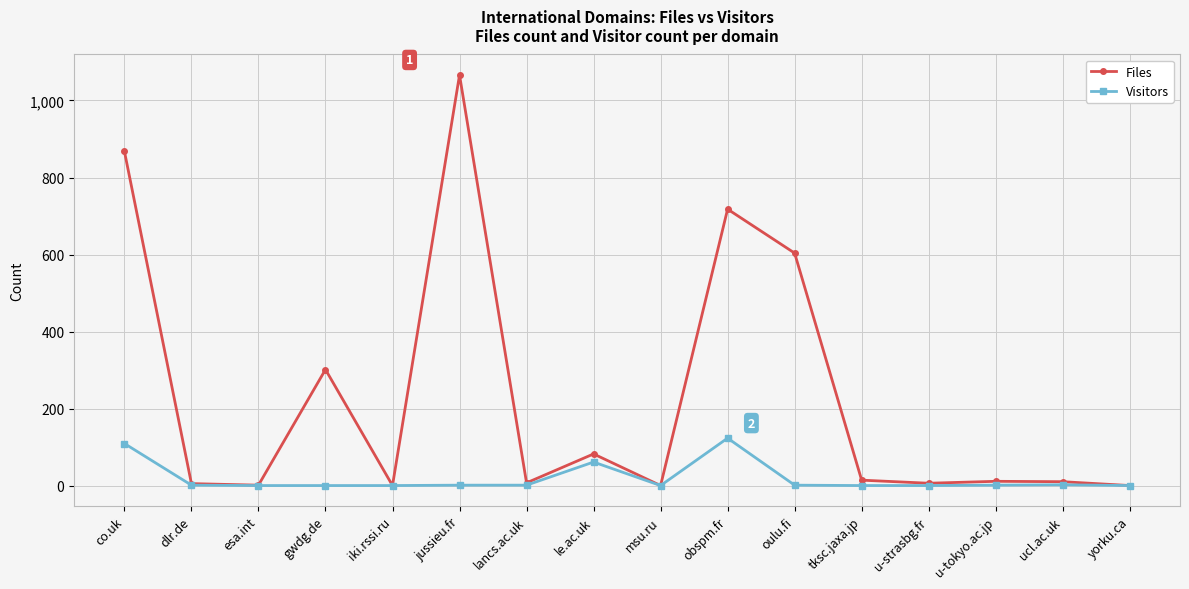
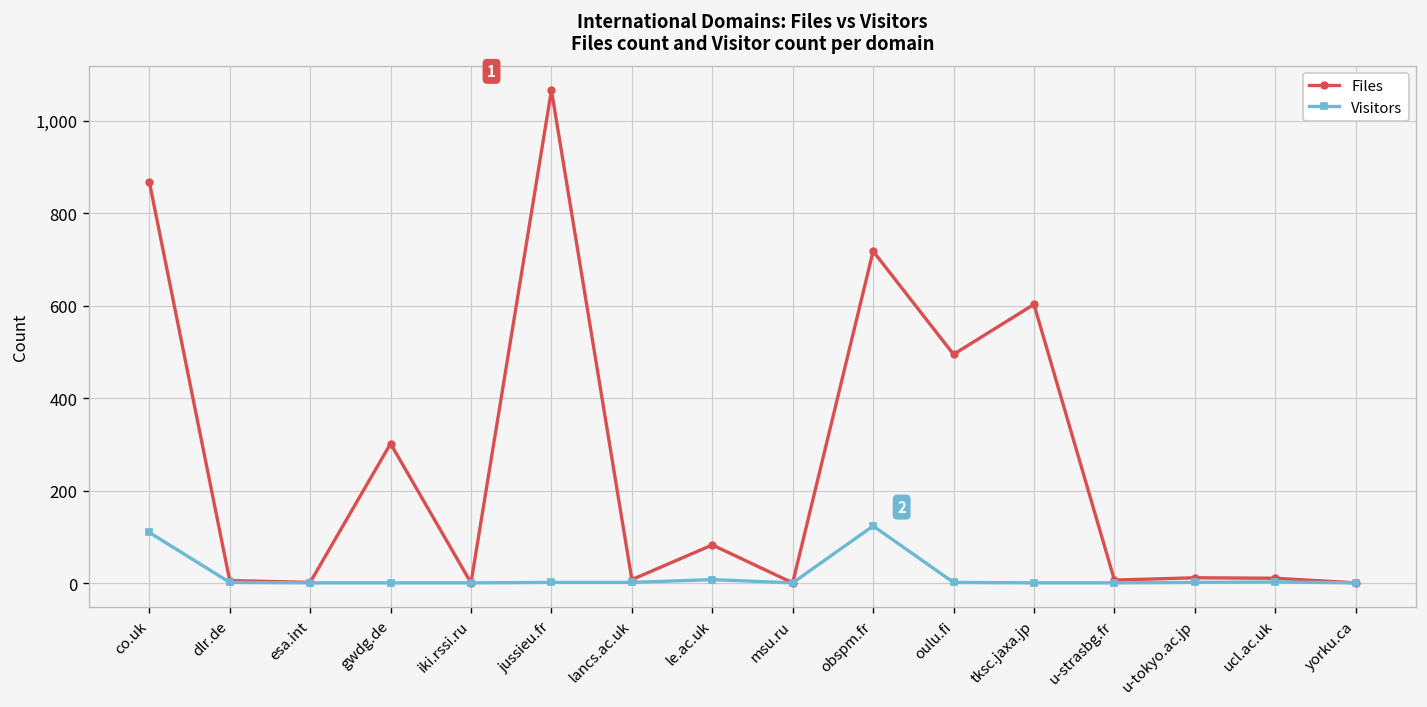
Visitors, le.ac.uk: 60 -> 10
Files, oulu.fi: 600 -> 500
Files, tksc.jaxa.jp: 20 -> 600
